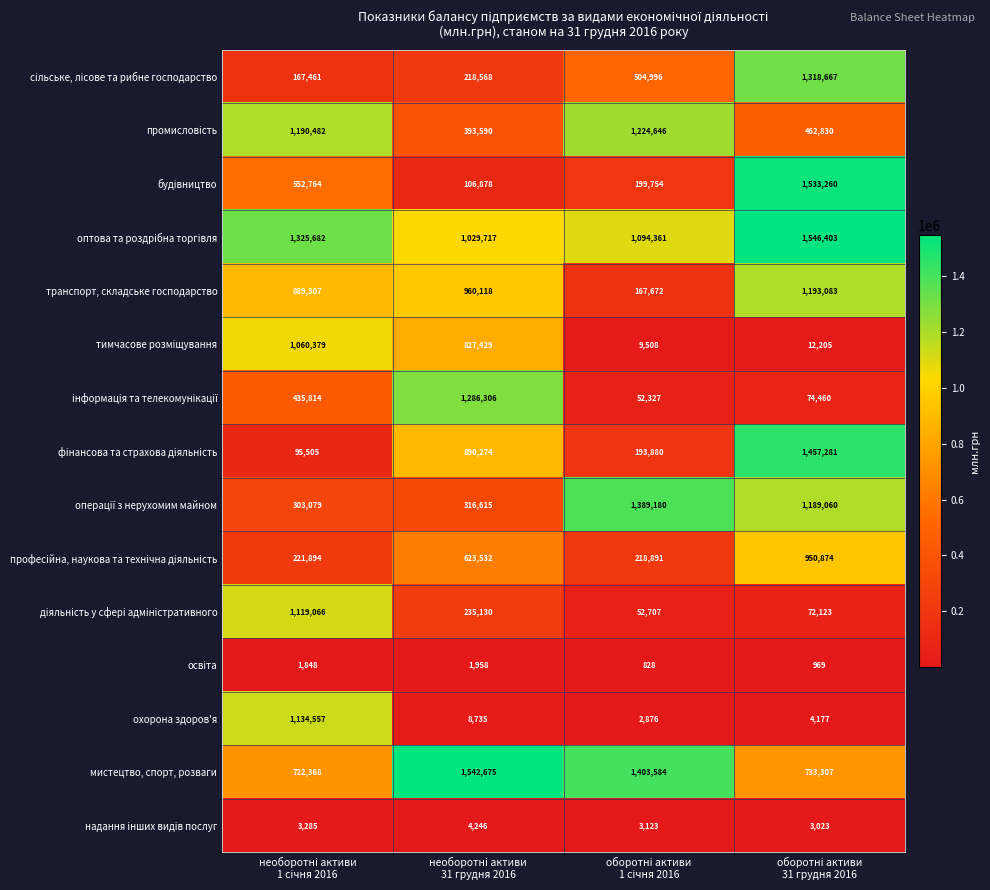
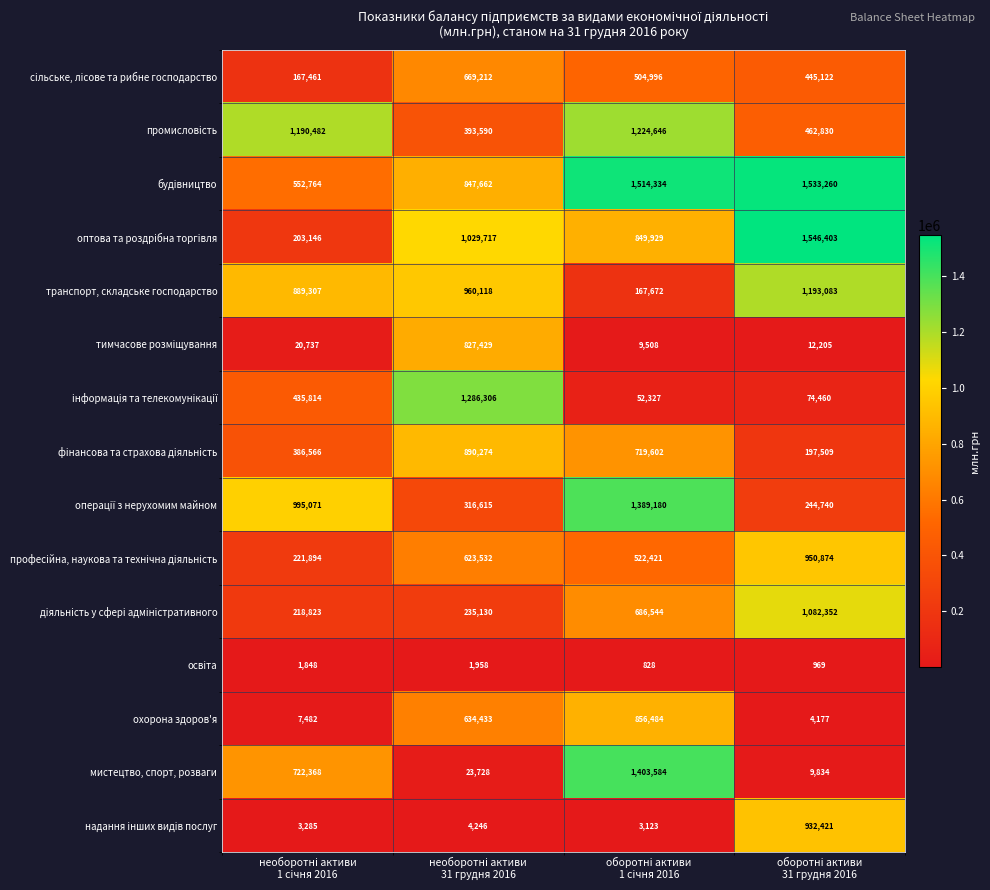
сільське, лісове та рибне господарство, необоротні активи 31 грудня 2016: 218,568 -> 669,212
сільське, лісове та рибне господарство, оборотні активи 31 грудня 2016: 1,318,667 -> 445,122
будівництво, необоротні активи 31 грудня 2016: 106,878 -> 847,662
будівництво, оборотні активи 1 січня 2016: 199,754 -> 1,514,334
оптова та роздрібна торгівля, необоротні активи 1 січня 2016: 1,325,682 -> 203,146
оптова та роздрібна торгівля, оборотні активи 1 січня 2016: 1,094,361 -> 849,929
тимчасове розміщування, необоротні активи 1 січня 2016: 1,060,379 -> 20,737
фінансова та страхова діяльність, необоротні активи 1 січня 2016: 95,505 -> 386,566
фінансова та страхова діяльність, оборотні активи 1 січня 2016: 193,880 -> 719,602
фінансова та страхова діяльність, оборотні активи 31 грудня 2016: 1,457,281 -> 197,509
операції з нерухомим майном, необоротні активи 1 січня 2016: 303,079 -> 995,071
операції з нерухомим майном, оборотні активи 31 грудня 2016: 1,189,060 -> 244,740
професійна, наукова та технічна діяльність, оборотні активи 1 січня 2016: 218,891 -> 522,421
діяльність у сфері адміністративного, необоротні активи 1 січня 2016: 1,119,066 -> 218,823
діяльність у сфері адміністративного, оборотні активи 1 січня 2016: 52,707 -> 686,544
діяльність у сфері адміністративного, оборотні активи 31 грудня 2016: 72,123 -> 1,082,352
охорона здоров'я, необоротні активи 1 січня 2016: 1,134,557 -> 7,482
охорона здоров'я, необоротні активи 31 грудня 2016: 8,735 -> 634,433
охорона здоров'я, оборотні активи 1 січня 2016: 2,876 -> 856,484
мистецтво, спорт, розваги, необоротні активи 31 грудня 2016: 1,542,675 -> 23,728
мистецтво, спорт, розваги, оборотні активи 31 грудня 2016: 733,307 -> 9,834
надання інших видів послуг, оборотні активи 31 грудня 2016: 3,023 -> 932,421
